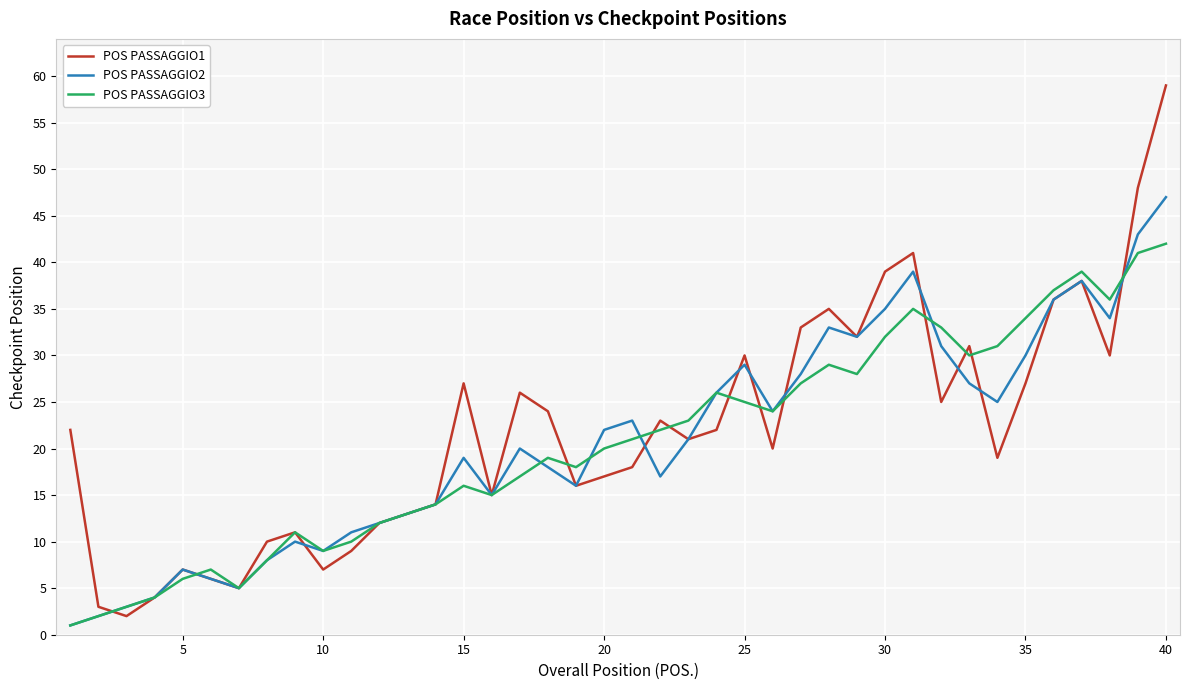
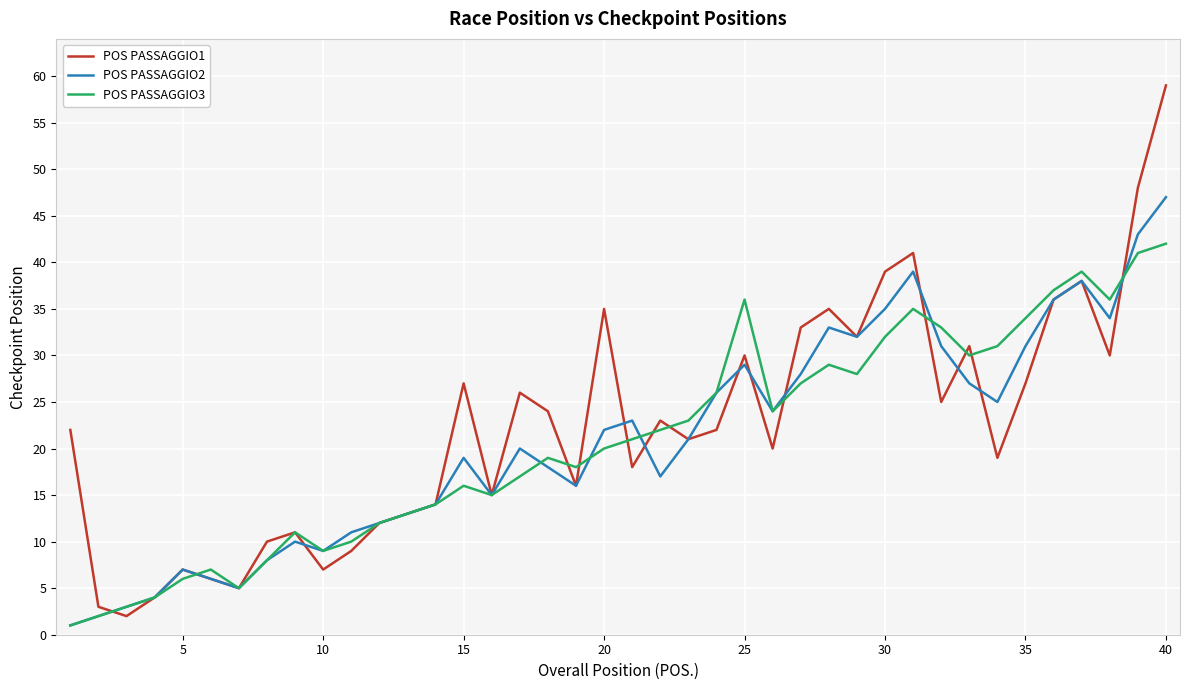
POS PASSAGGIO1, 20: 17 -> 35
POS PASSAGGIO3, 25: 25 -> 36
POS PASSAGGIO2, 35: 30 -> 31
